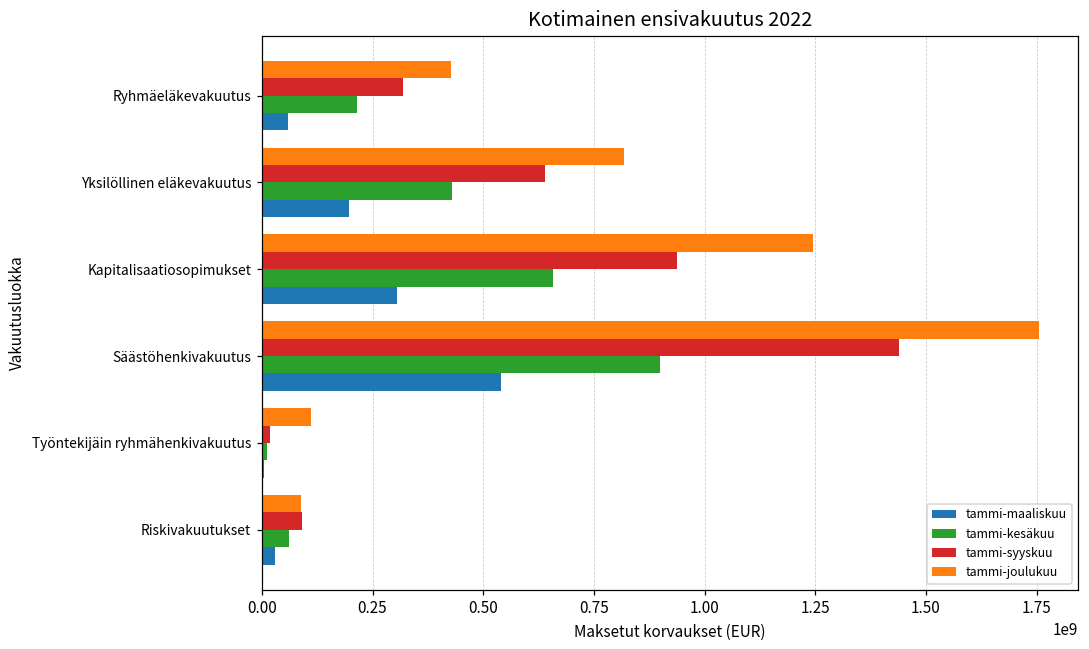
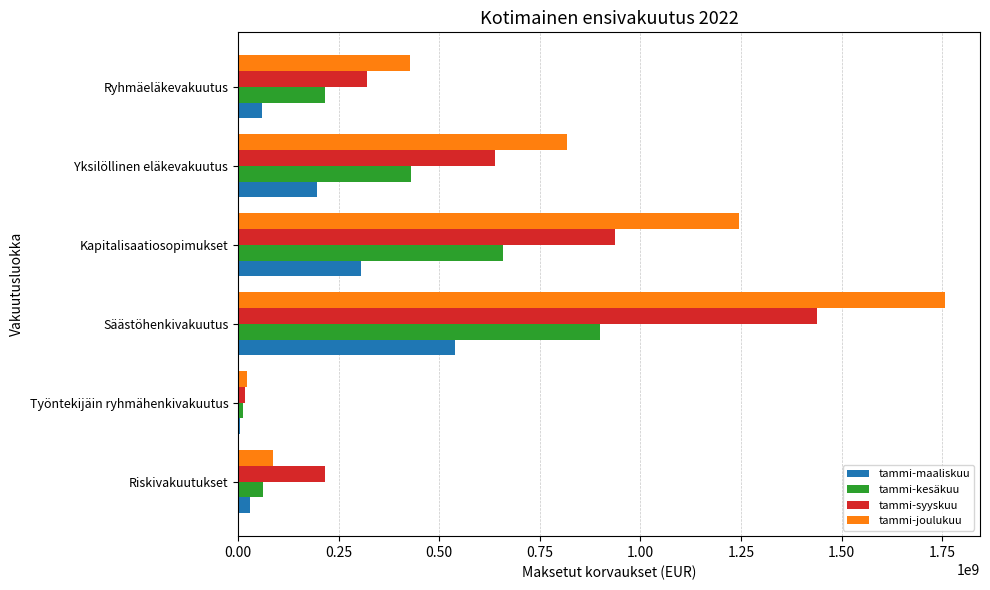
tammi-joulukuu, Työntekijäin ryhmähenkivakuutus: 110000000 -> 20000000
tammi-syyskuu, Riskivakuutukset: 90000000 -> 220000000
